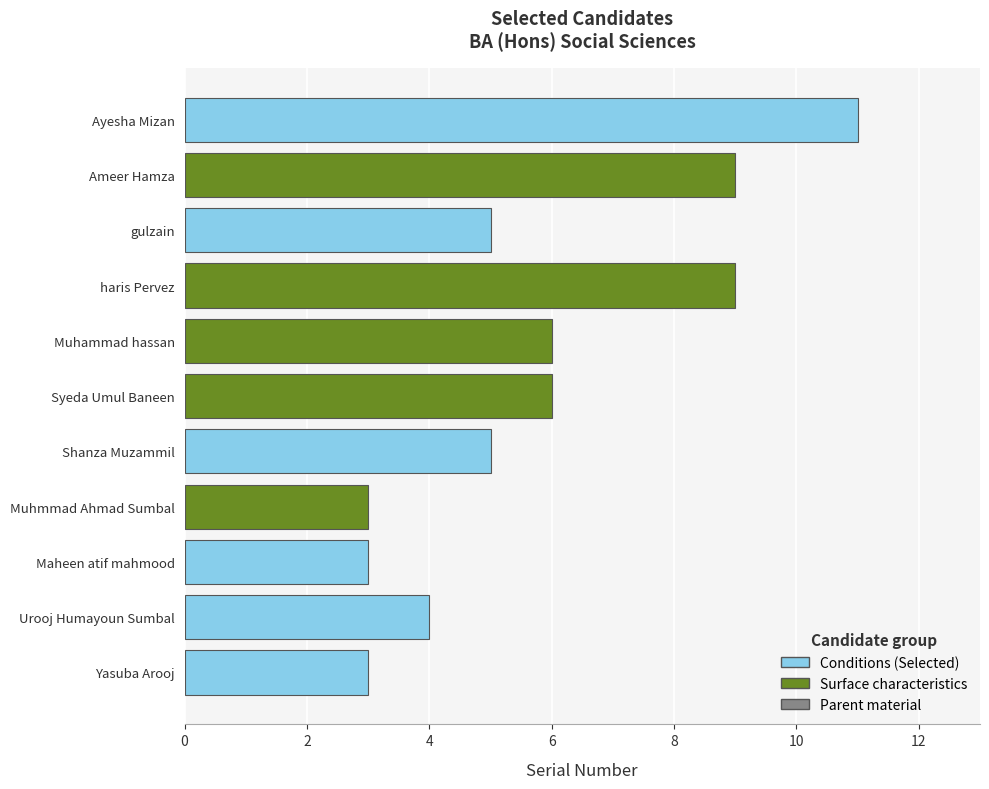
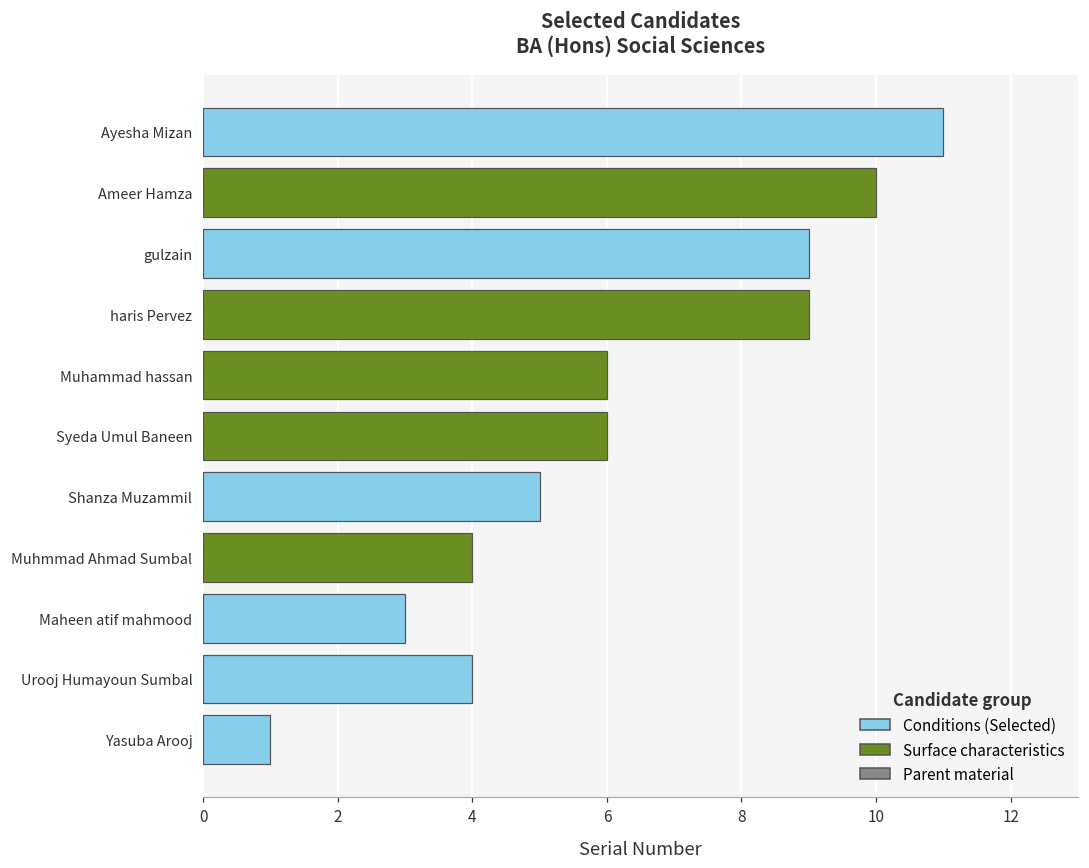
Ameer Hamza: 9 -> 10
gulzain: 5 -> 9
Muhmmad Ahmad Sumbal: 3 -> 4
Yasuba Arooj: 3 -> 1
